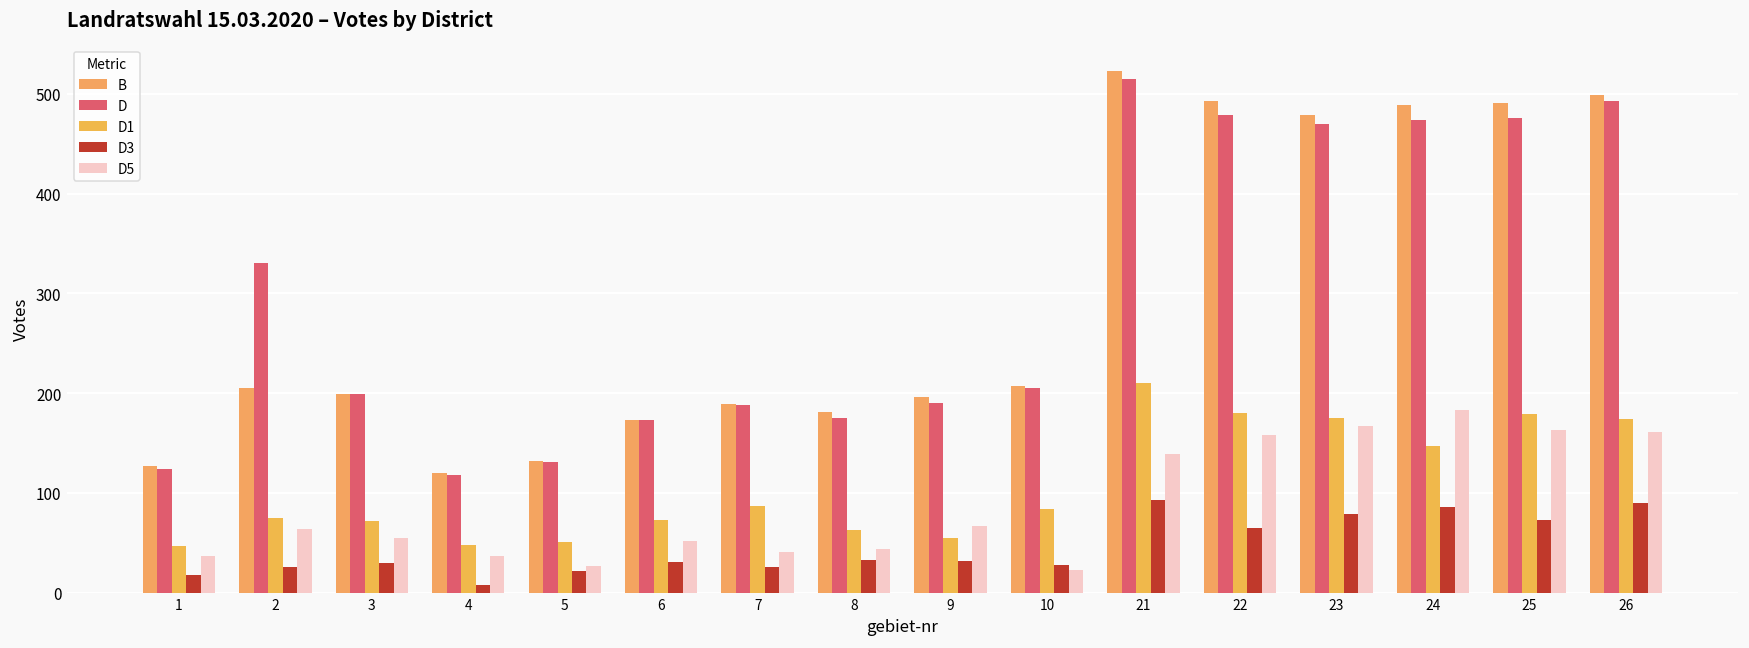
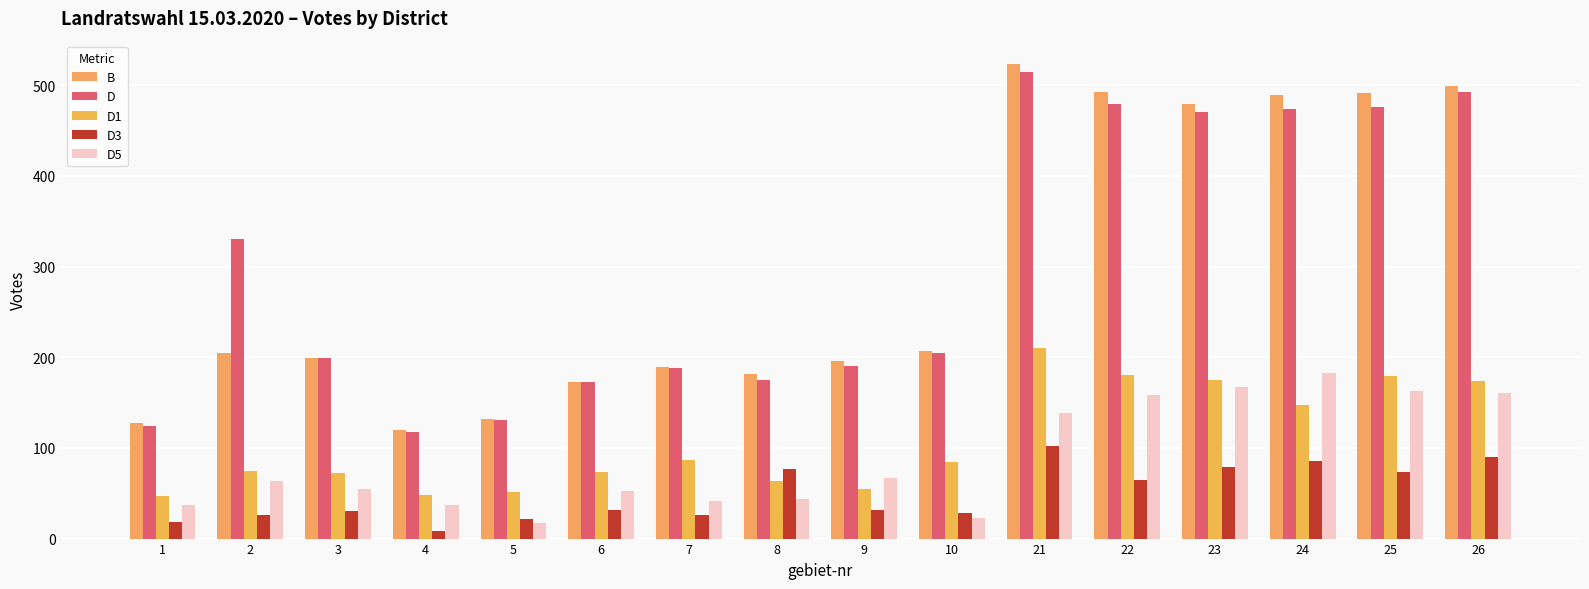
D5, 5: 30 -> 20
D3, 8: 30 -> 80
D3, 21: 90 -> 100
